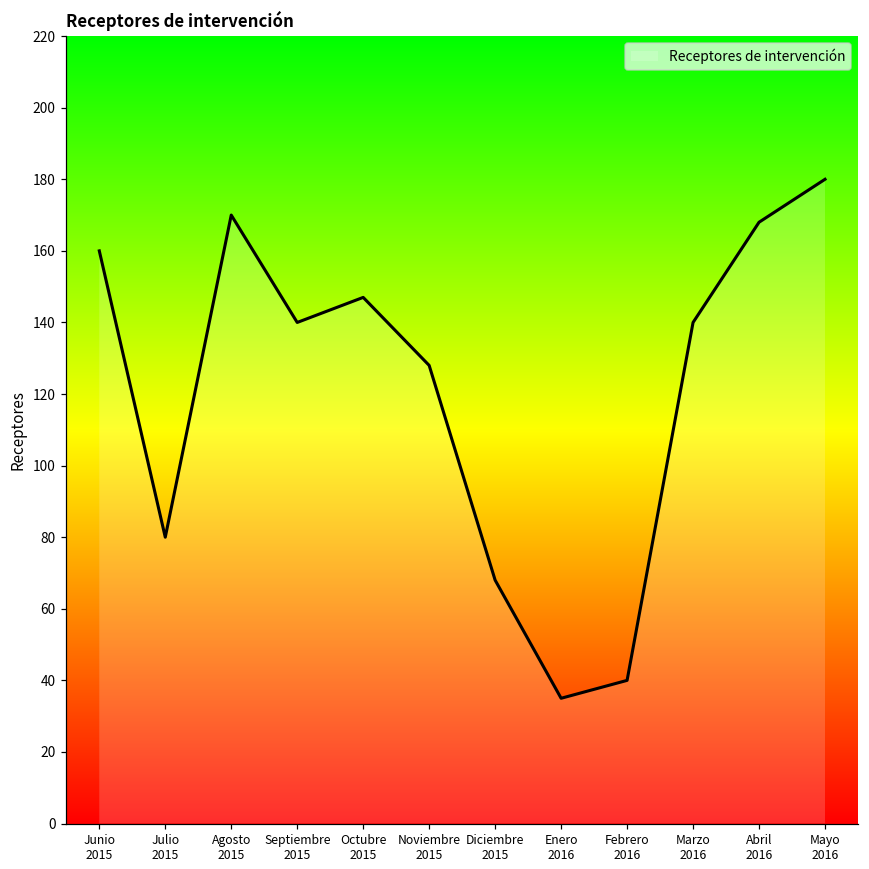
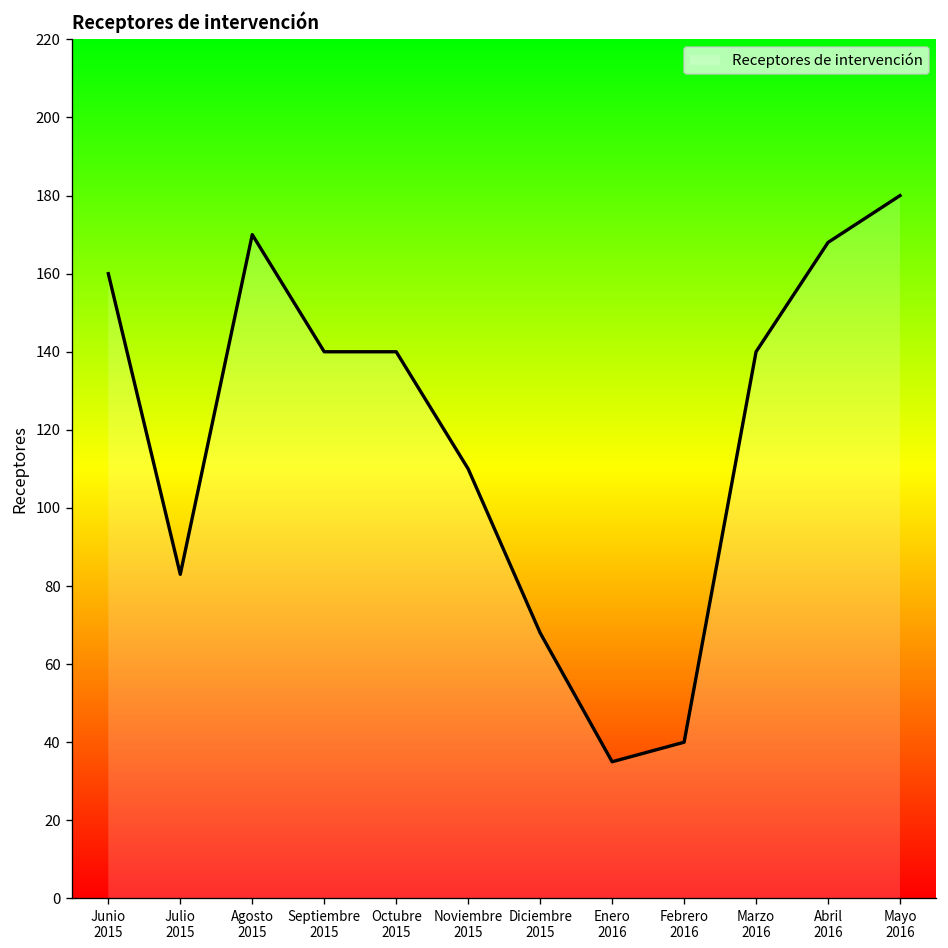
Julio 2015: 80 -> 83
Octubre 2015: 147 -> 140
Noviembre 2015: 128 -> 110
